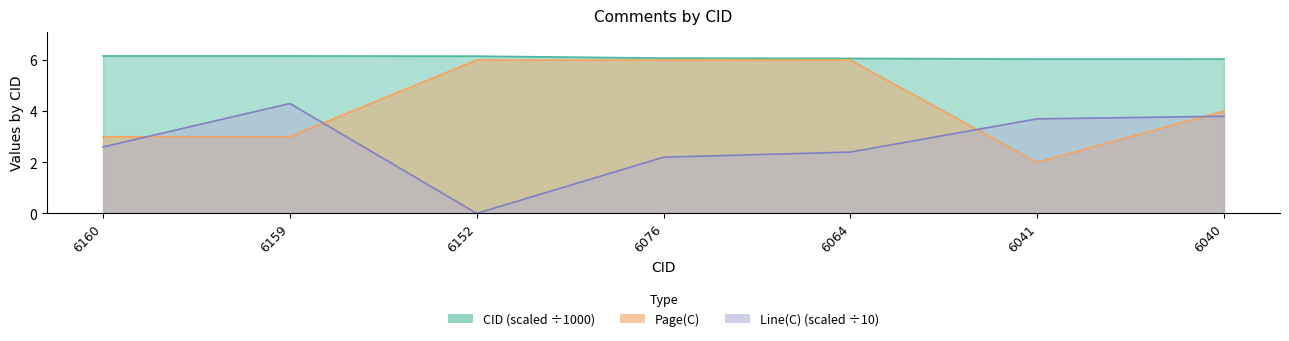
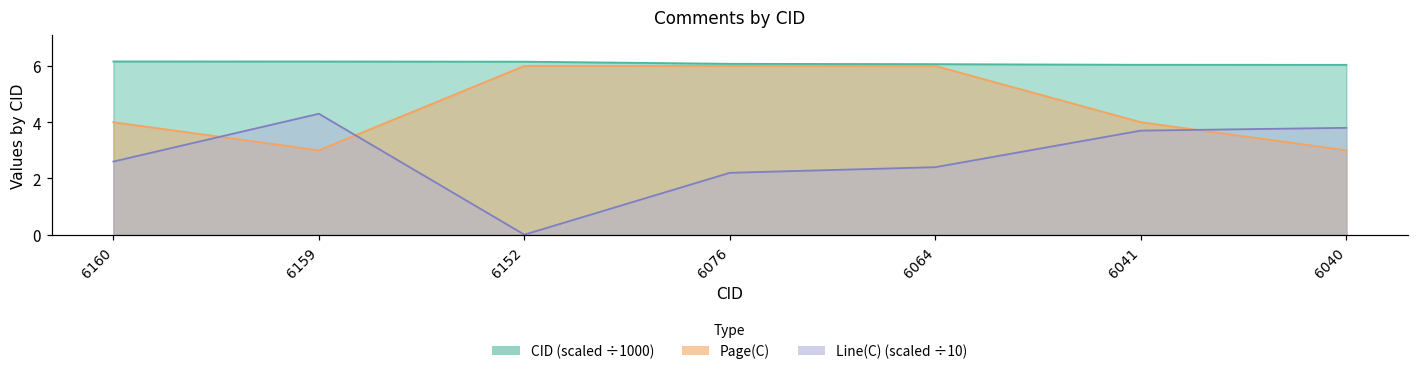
Page(C), 6160: 3 -> 4
Page(C), 6041: 2 -> 4
Page(C), 6040: 4 -> 3
